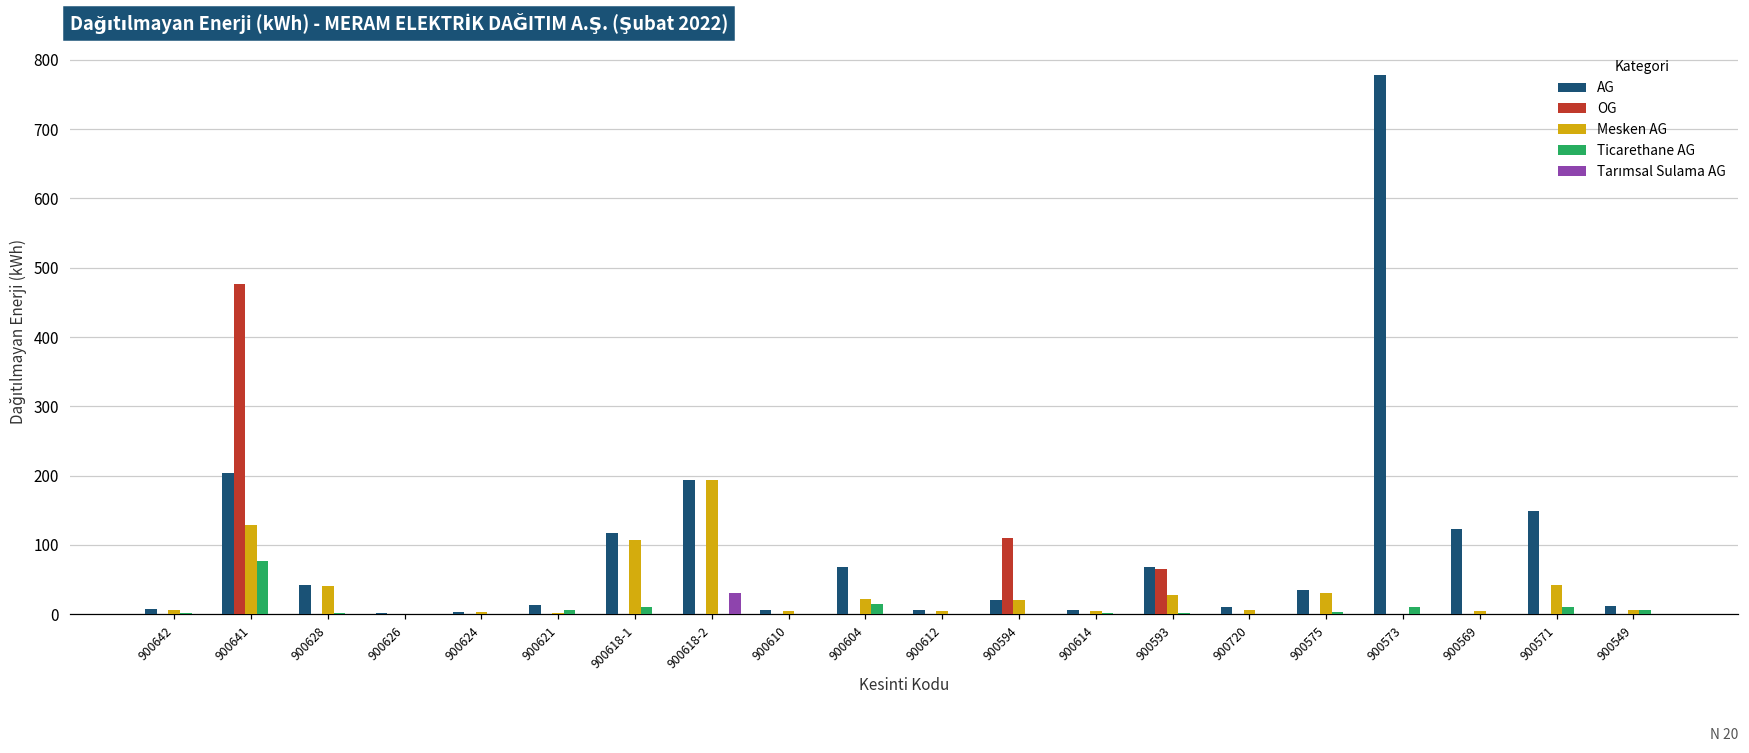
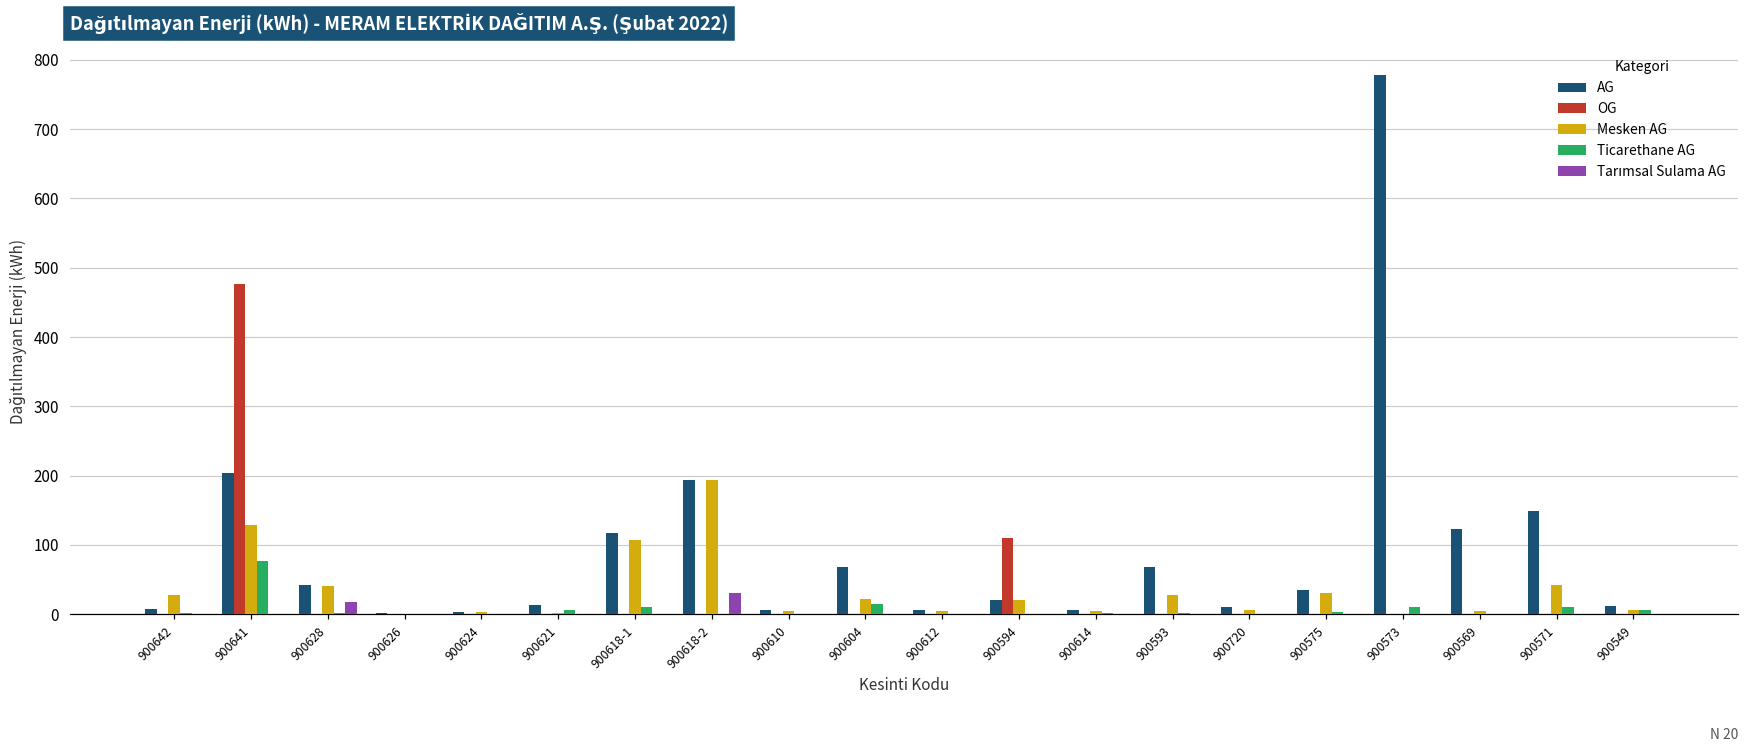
Mesken AG, 900642: 10 -> 30
Tarımsal Sulama AG, 900628: 0 -> 20
OG, 900593: 70 -> 0
